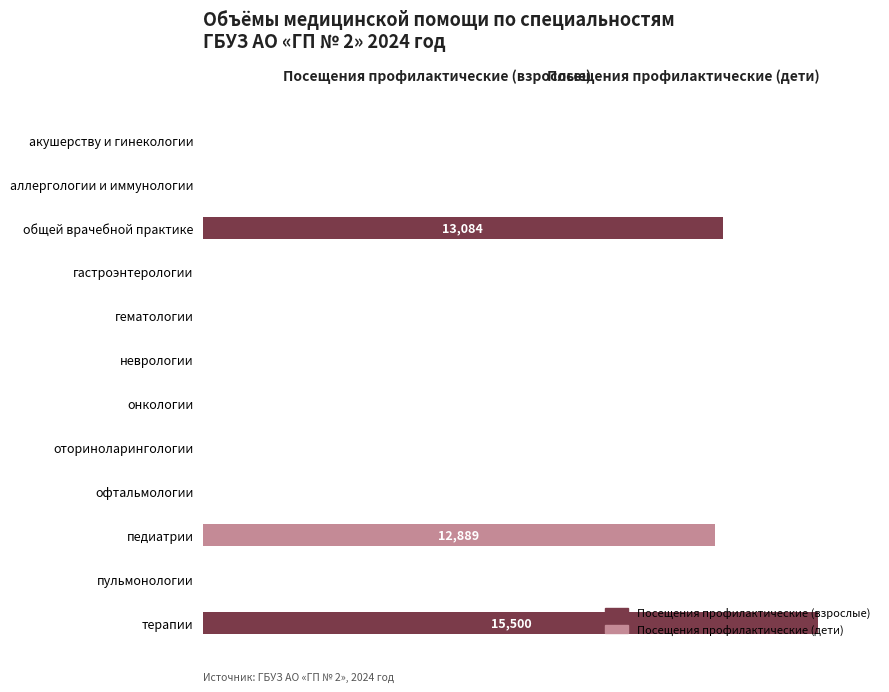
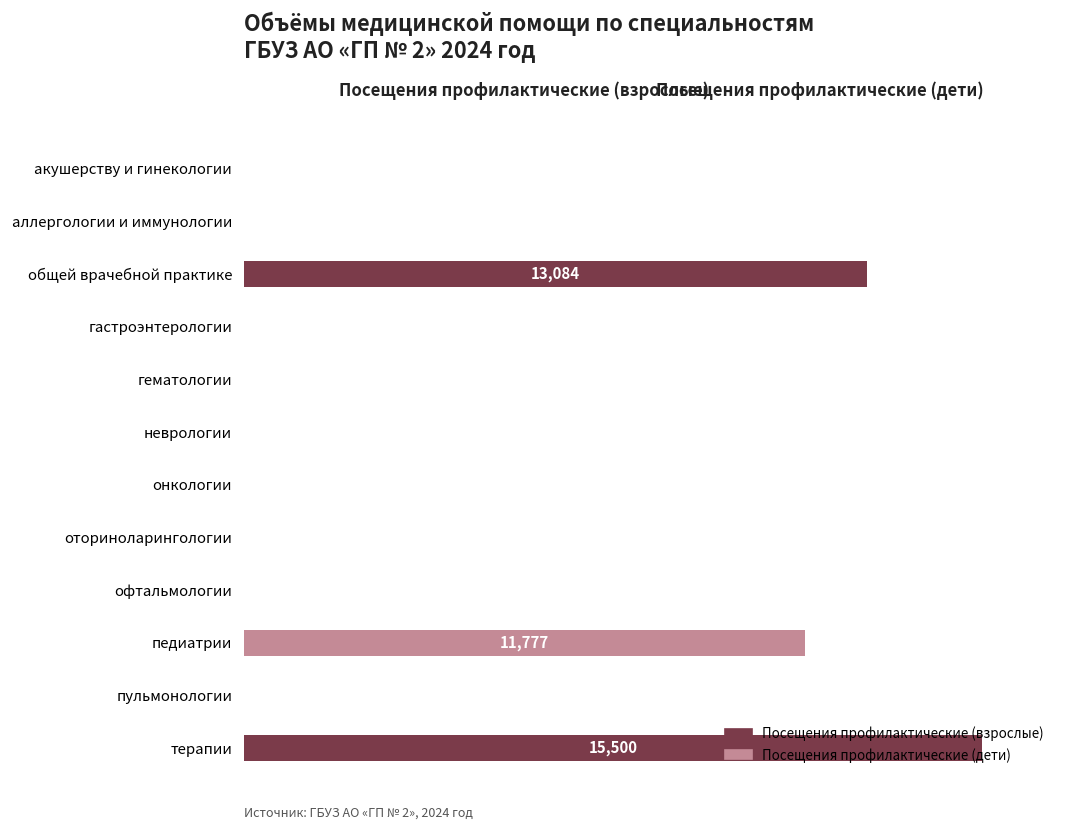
Посещения профилактические (дети), педиатрии: 12,889 -> 11,777
